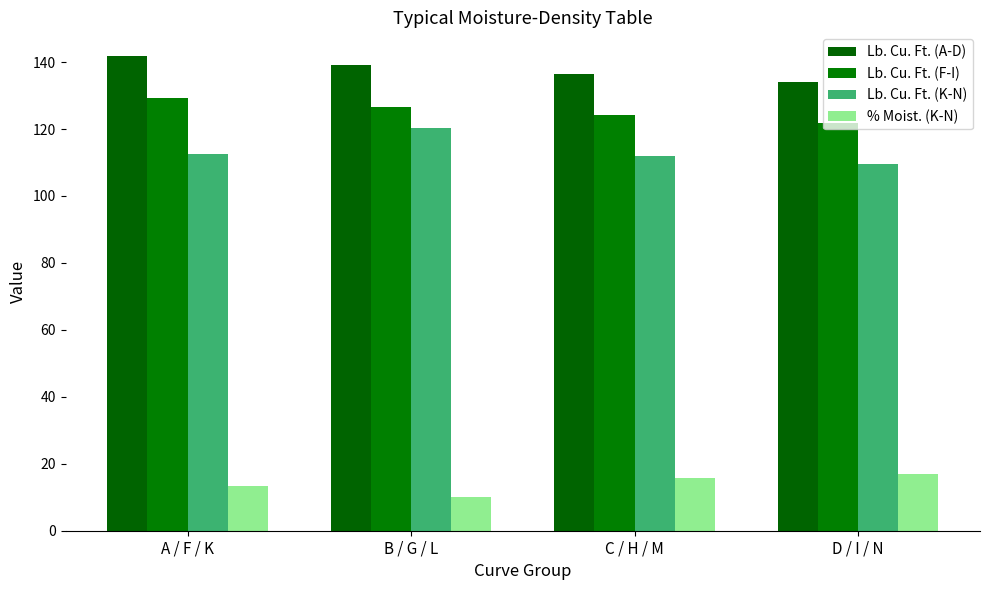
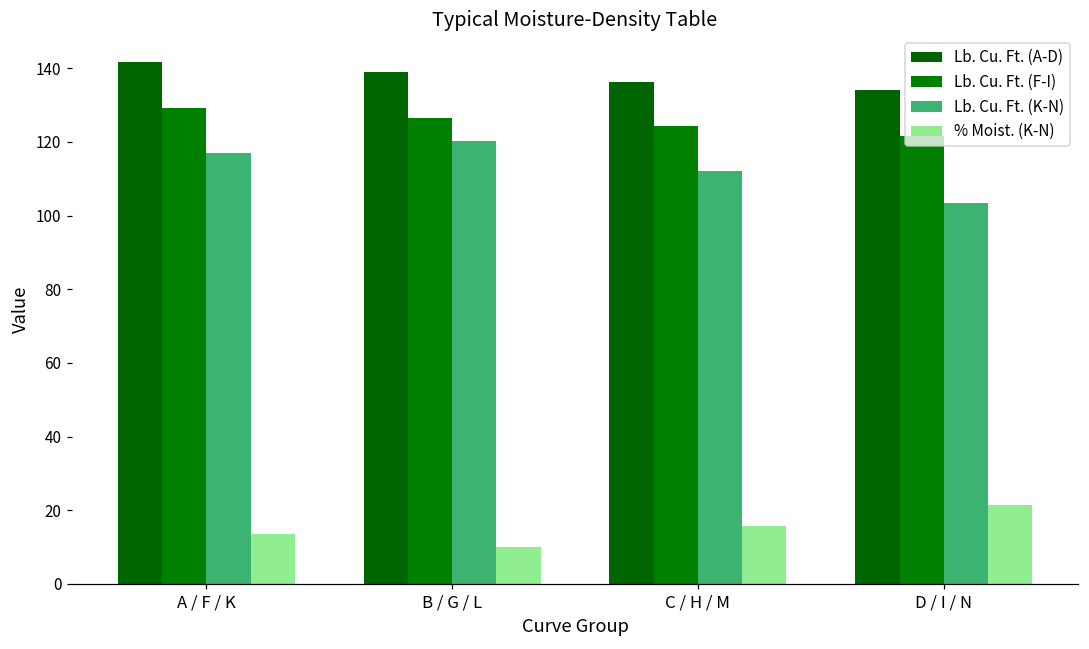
Lb. Cu. Ft. (K-N), A / F / K: 113 -> 117
Lb. Cu. Ft. (K-N), D / I / N: 110 -> 103
% Moist. (K-N), D / I / N: 17 -> 21
